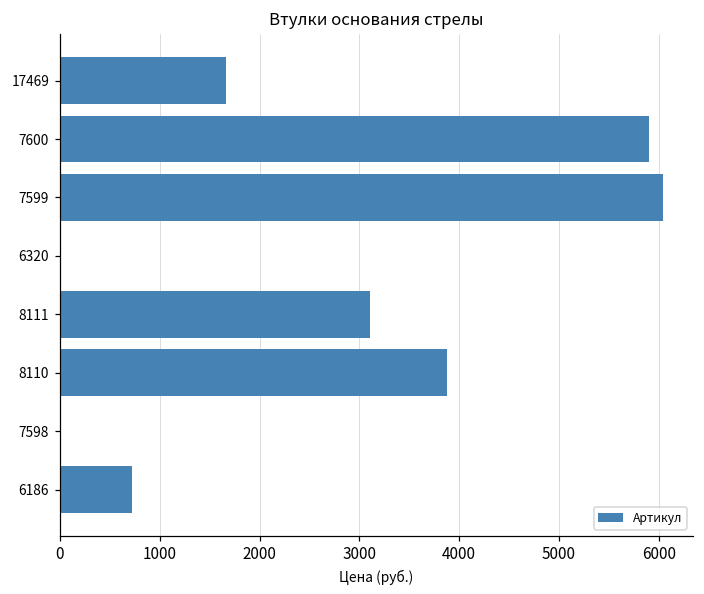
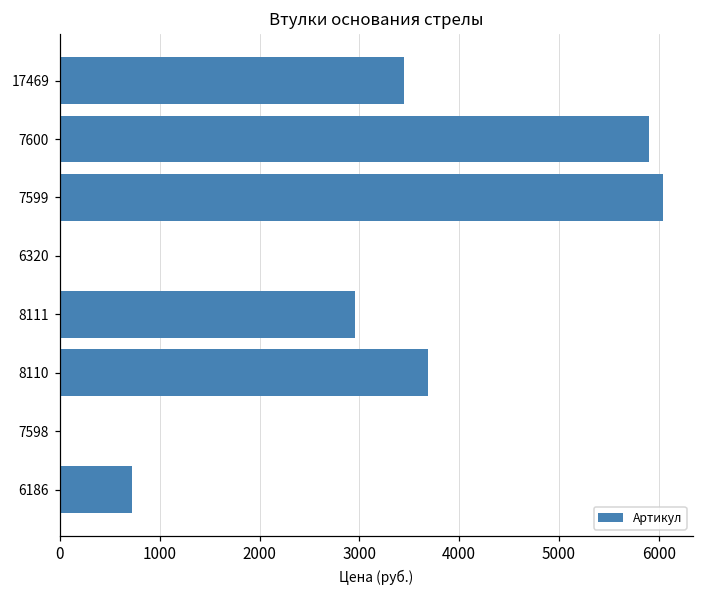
17469: 1700 -> 3500
8111: 3100 -> 3000
8110: 3900 -> 3700
